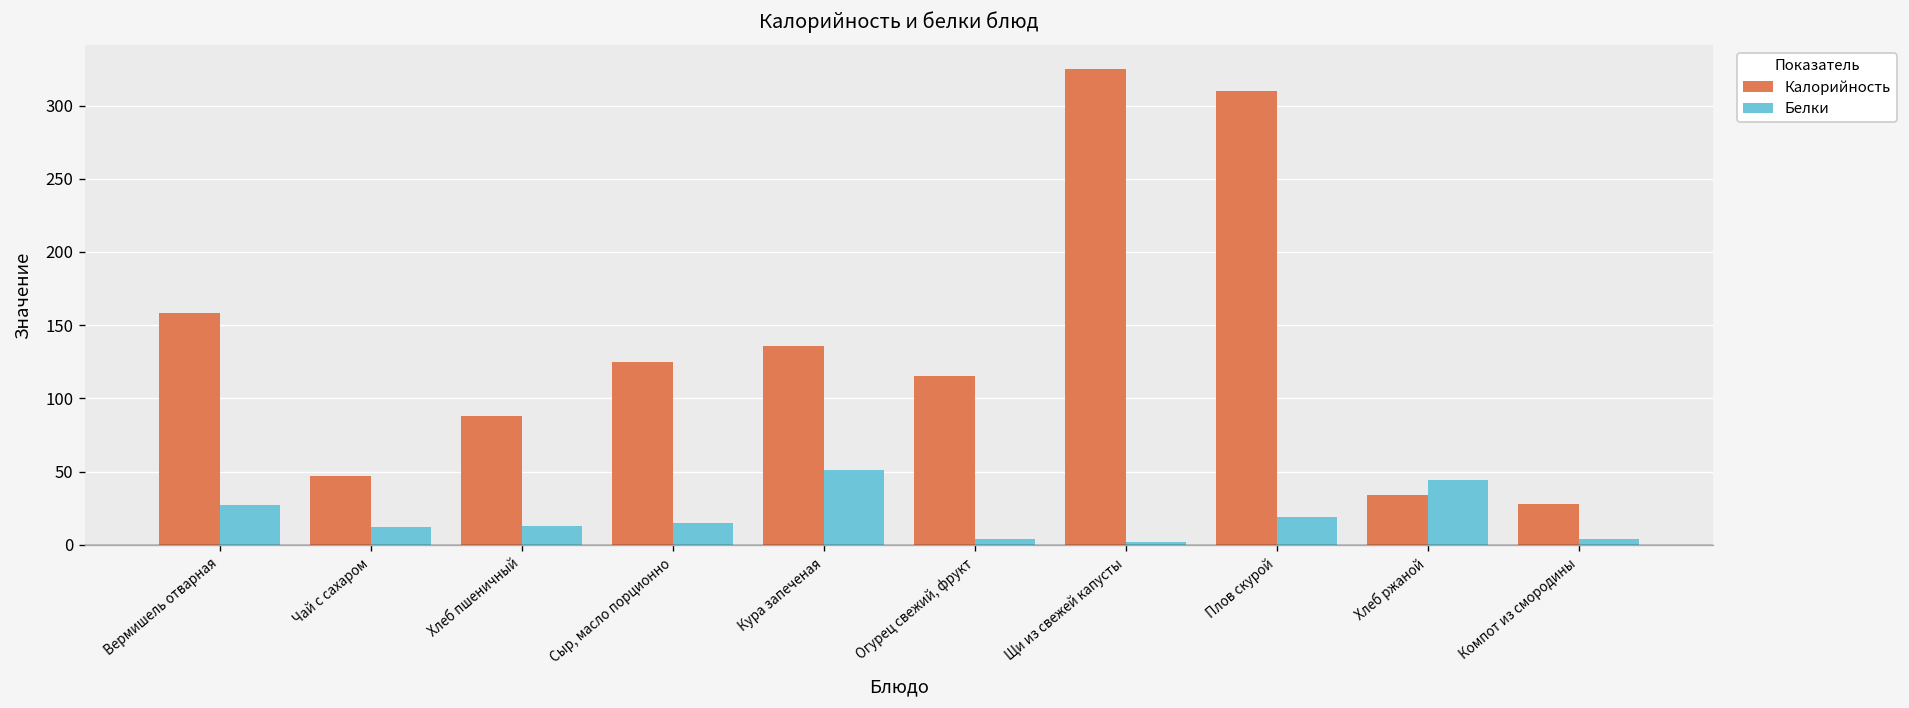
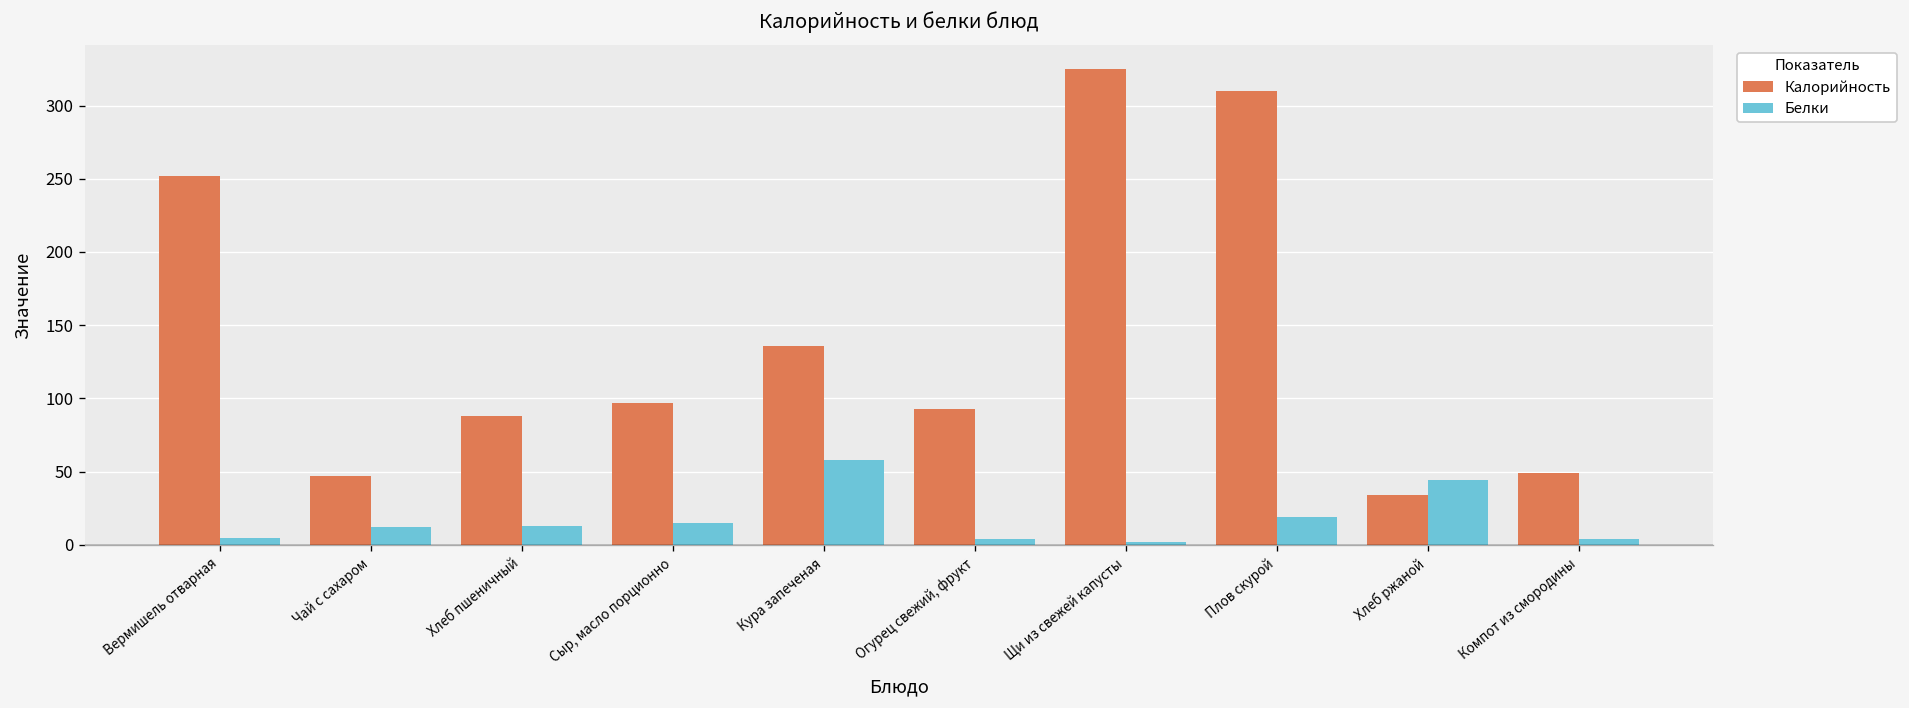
Калорийность, Вермишель отварная: 158 -> 252
Белки, Вермишель отварная: 27 -> 5
Калорийность, Сыр, масло порционно: 125 -> 97
Белки, Кура запеченая: 51 -> 58
Калорийность, Огурец свежий, фрукт: 115 -> 93
Калорийность, Компот из смородины: 28 -> 49
